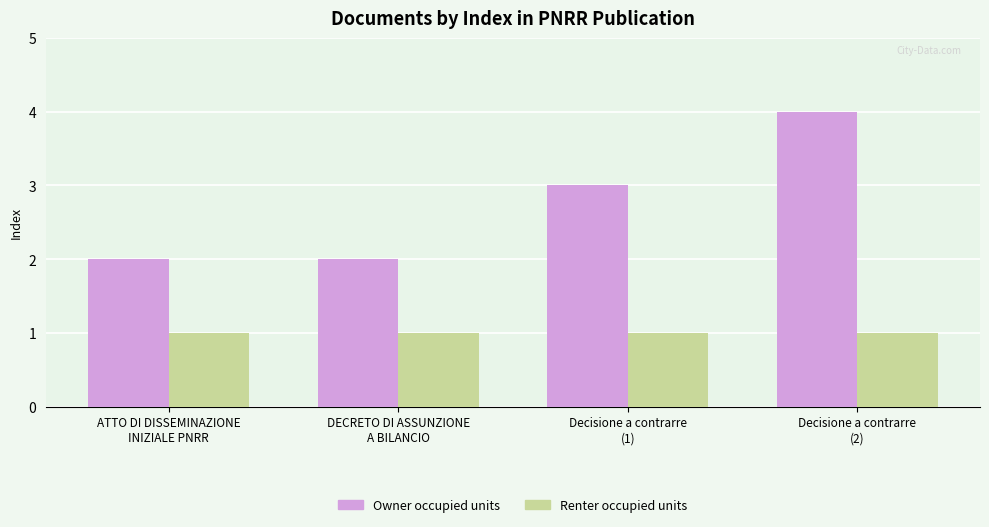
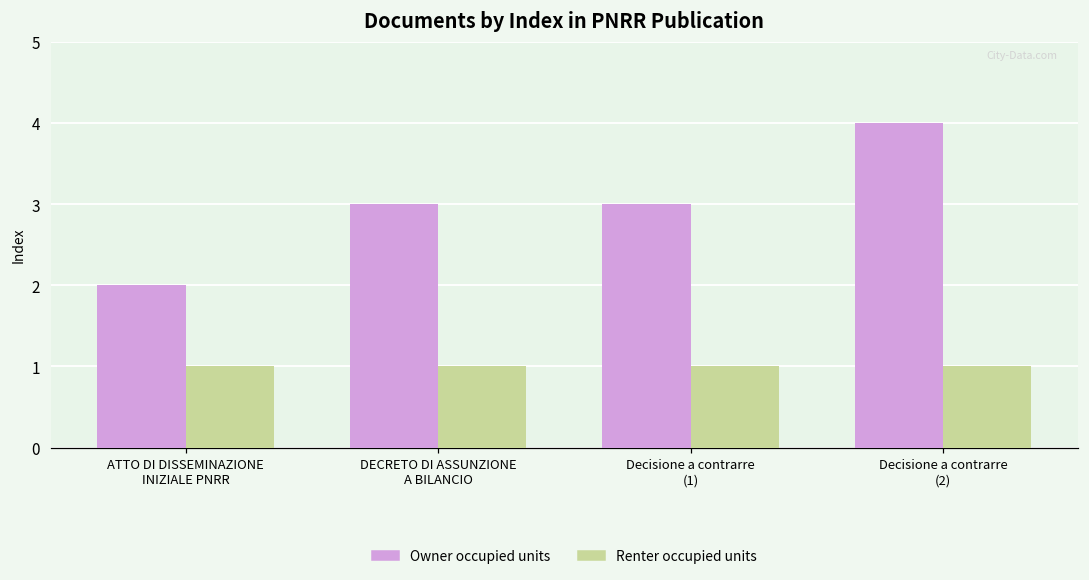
Owner occupied units, DECRETO DI ASSUNZIONE A BILANCIO: 2 -> 3
